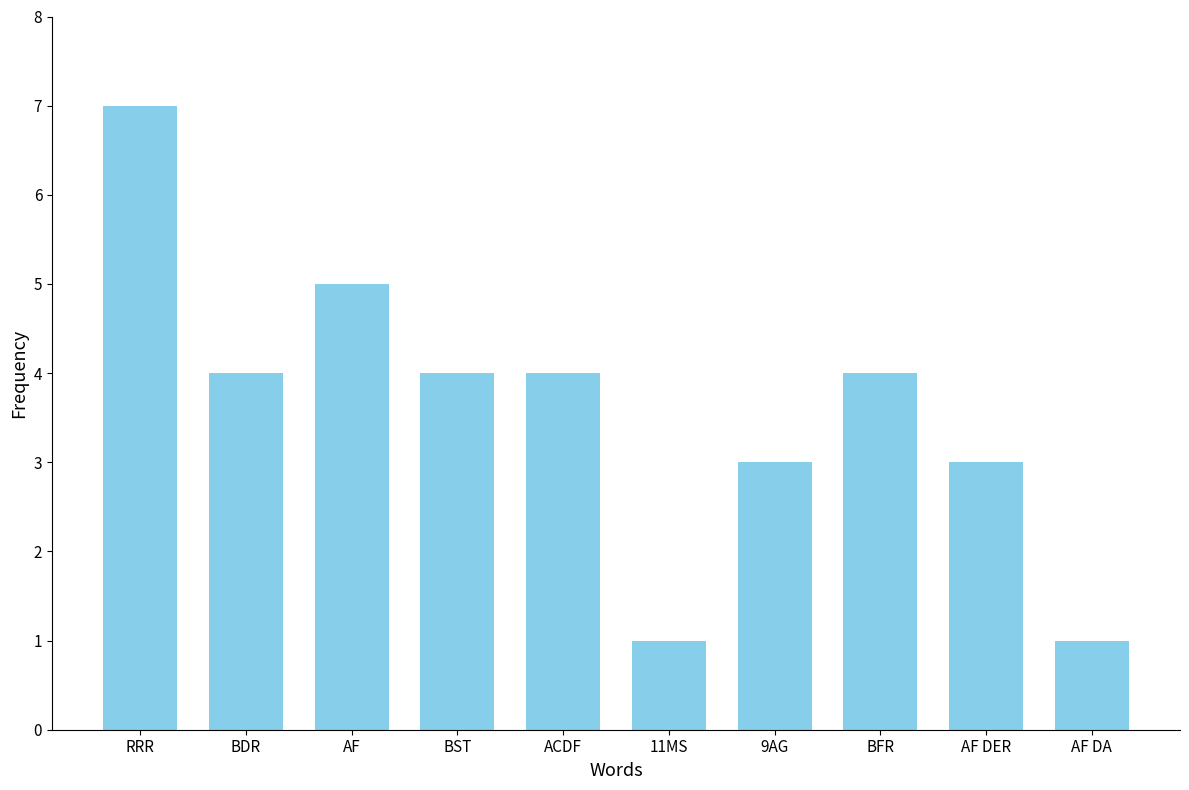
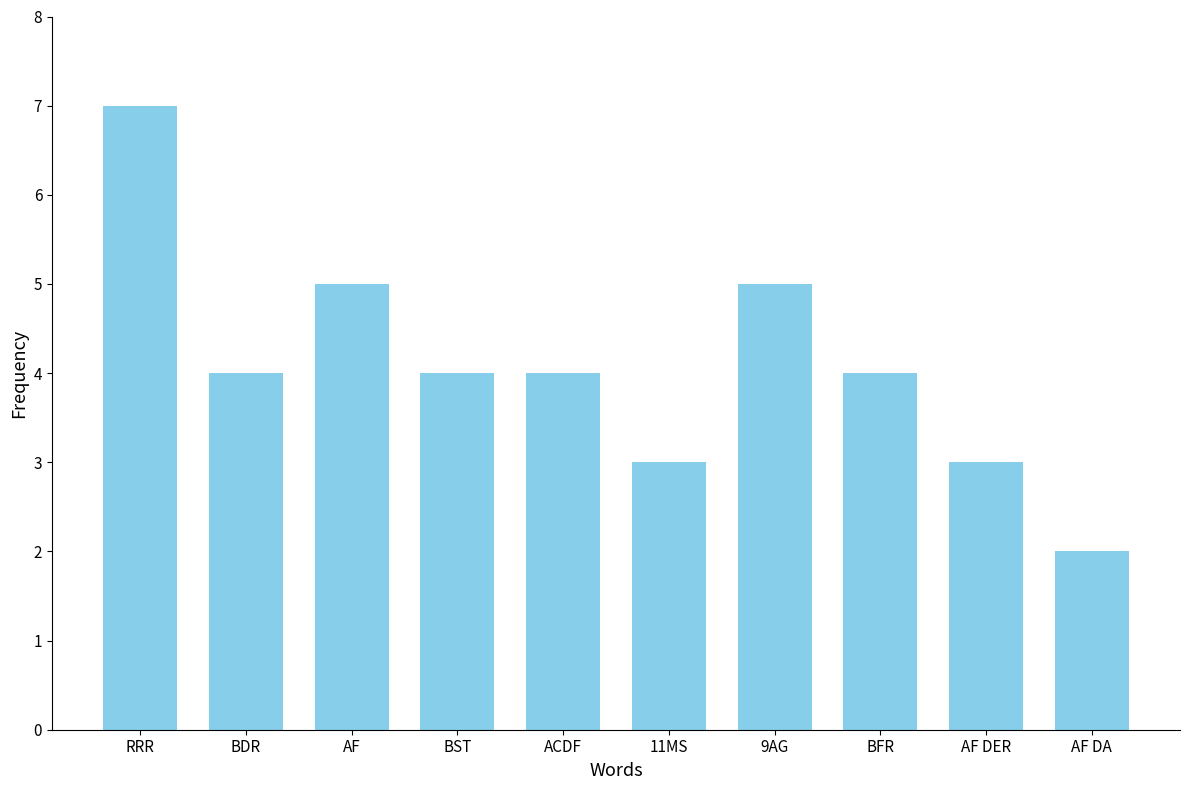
11MS: 1 -> 3
9AG: 3 -> 5
AF DA: 1 -> 2
